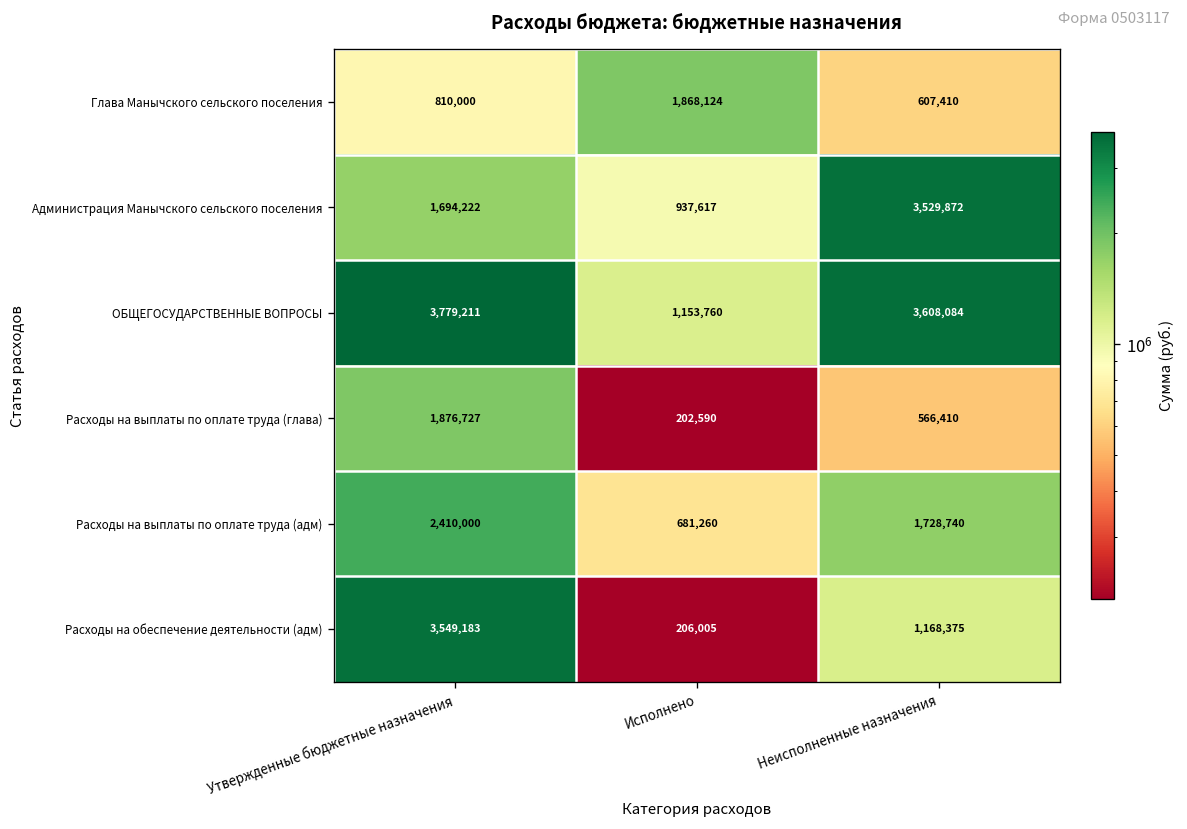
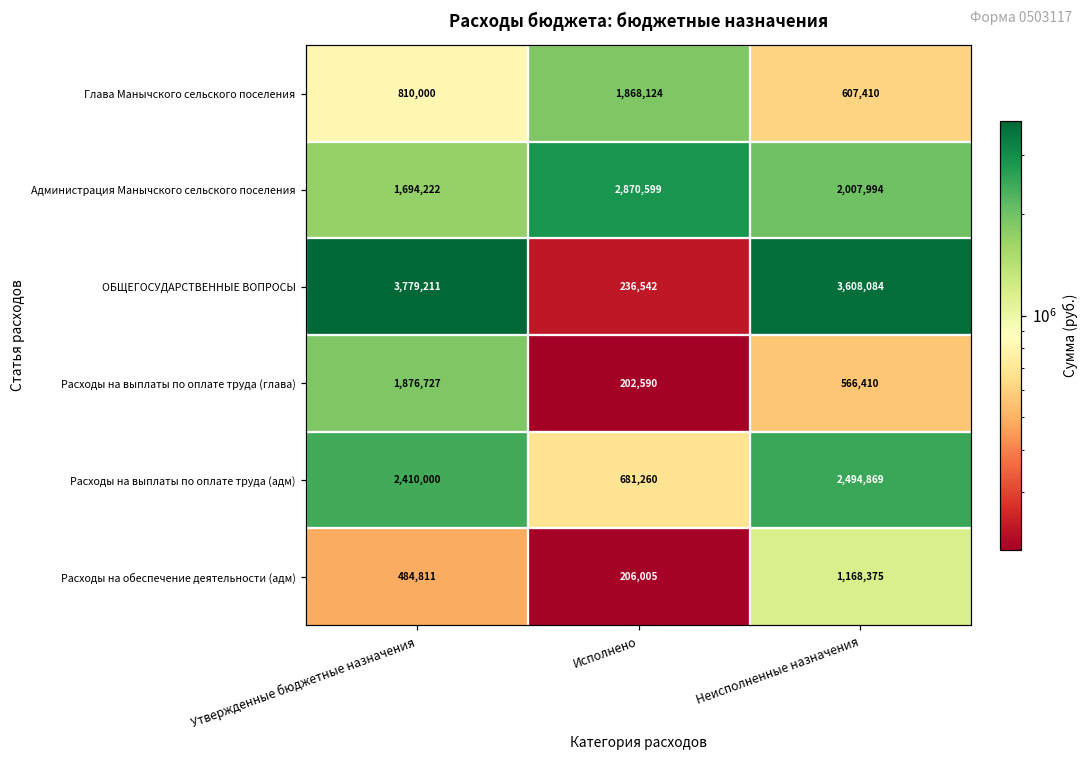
Администрация Манычского сельского поселения, Исполнено: 937,617 -> 2,870,599
Администрация Манычского сельского поселения, Неисполненные назначения: 3,529,872 -> 2,007,994
ОБЩЕГОСУДАРСТВЕННЫЕ ВОПРОСЫ, Исполнено: 1,153,760 -> 236,542
Расходы на выплаты по оплате труда (адм), Неисполненные назначения: 1,728,740 -> 2,494,869
Расходы на обеспечение деятельности (адм), Утвержденные бюджетные назначения: 3,549,183 -> 484,811
